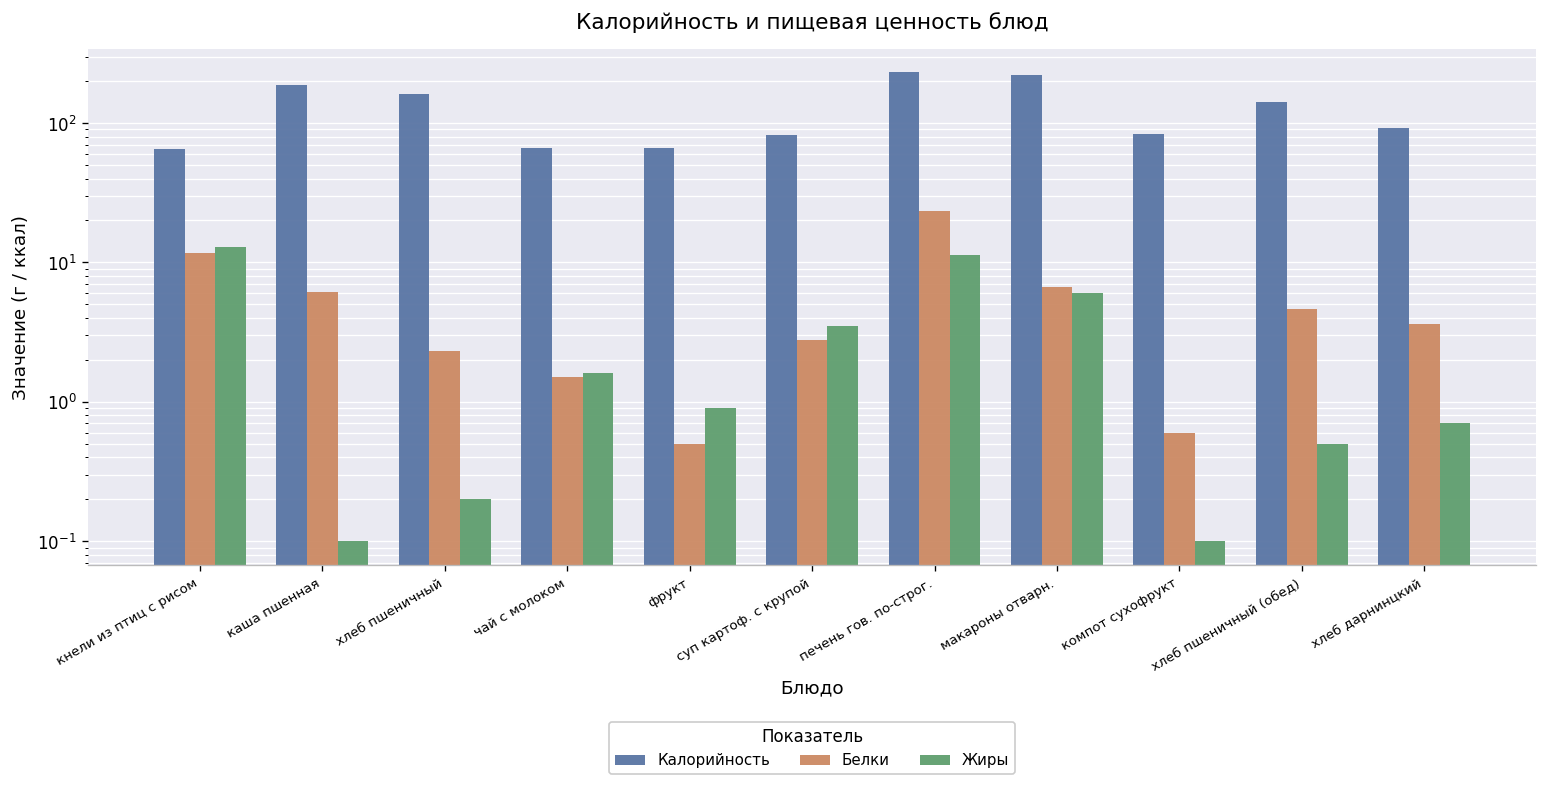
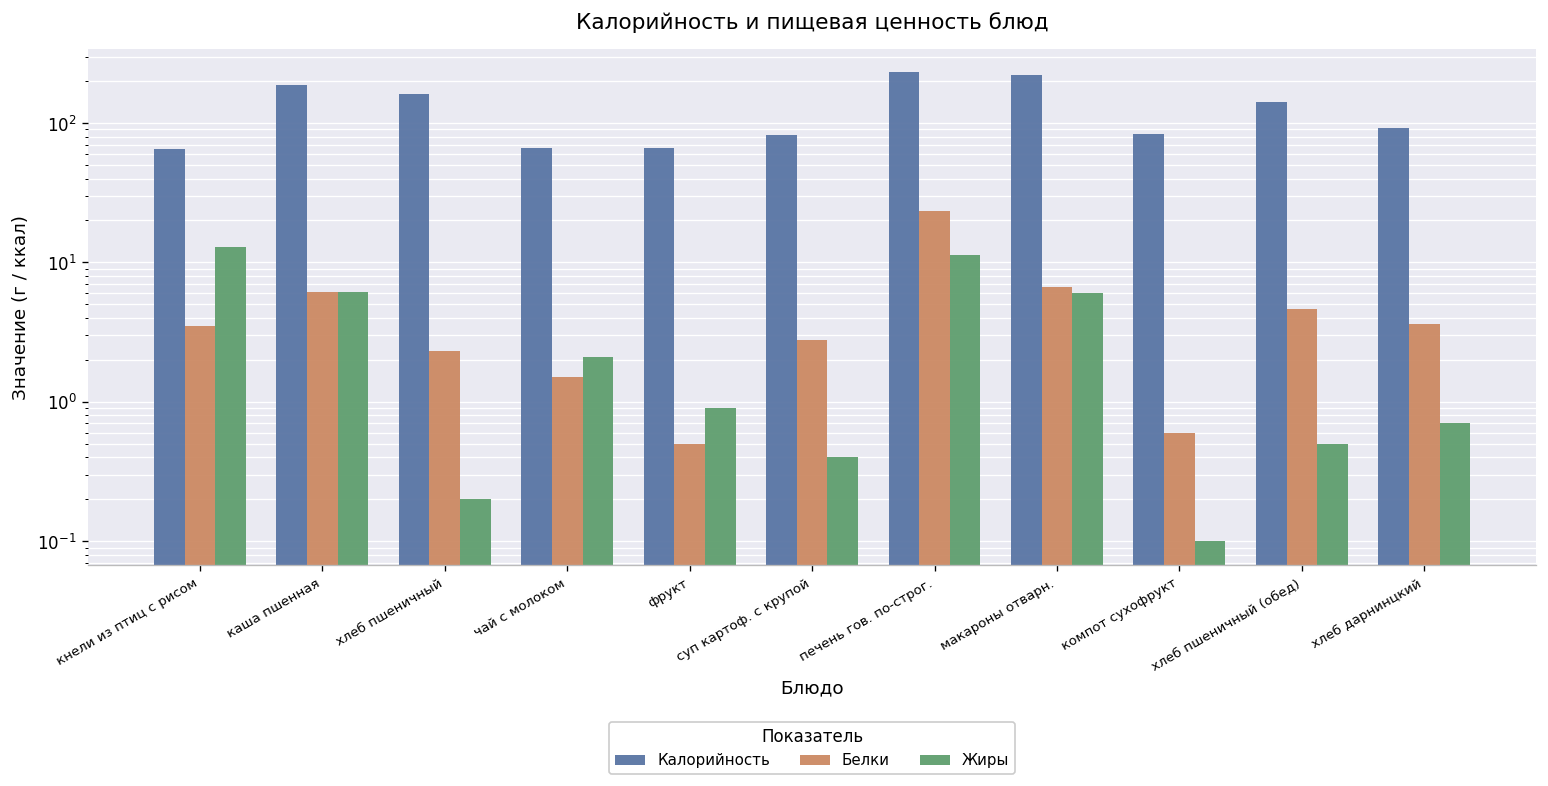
Белки, кнели из птиц с рисом: 12 -> 3.5
Жиры, каша пшенная: 0.1 -> 6
Жиры, чай с молоком: 1.6 -> 2.1
Жиры, суп картоф. с крупой: 3.5 -> 0.4
